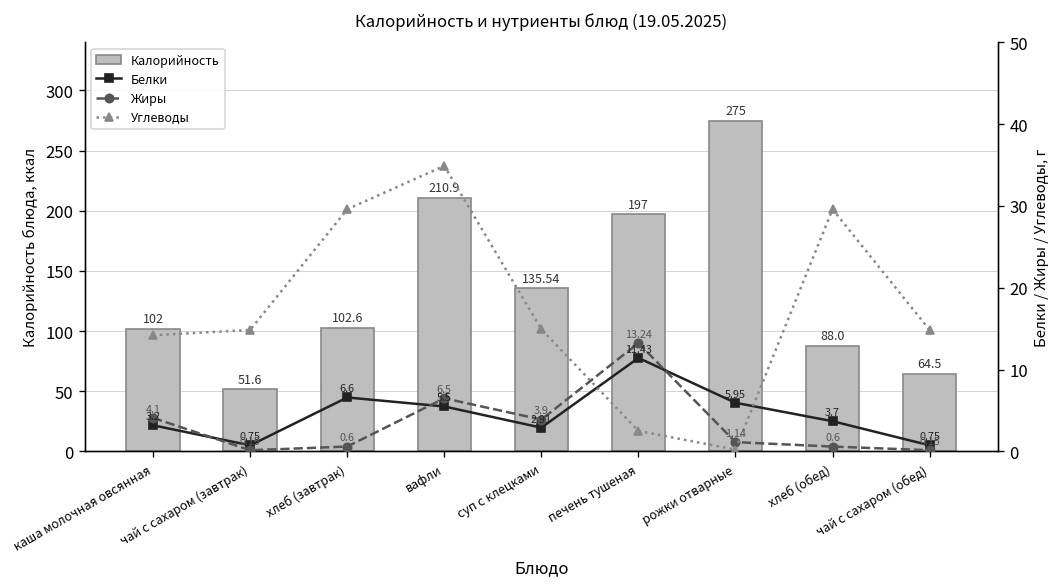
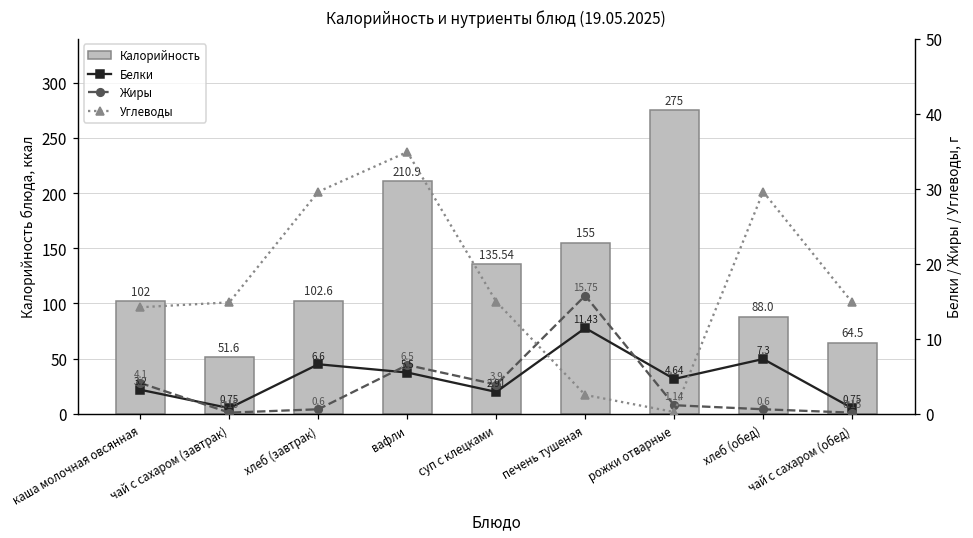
Калорийность, печень тушеная: 197 -> 155
Жиры, печень тушеная: 13.24 -> 15.75
Белки, рожки отварные: 5.95 -> 4.64
Белки, хлеб (обед): 3.7 -> 7.3
